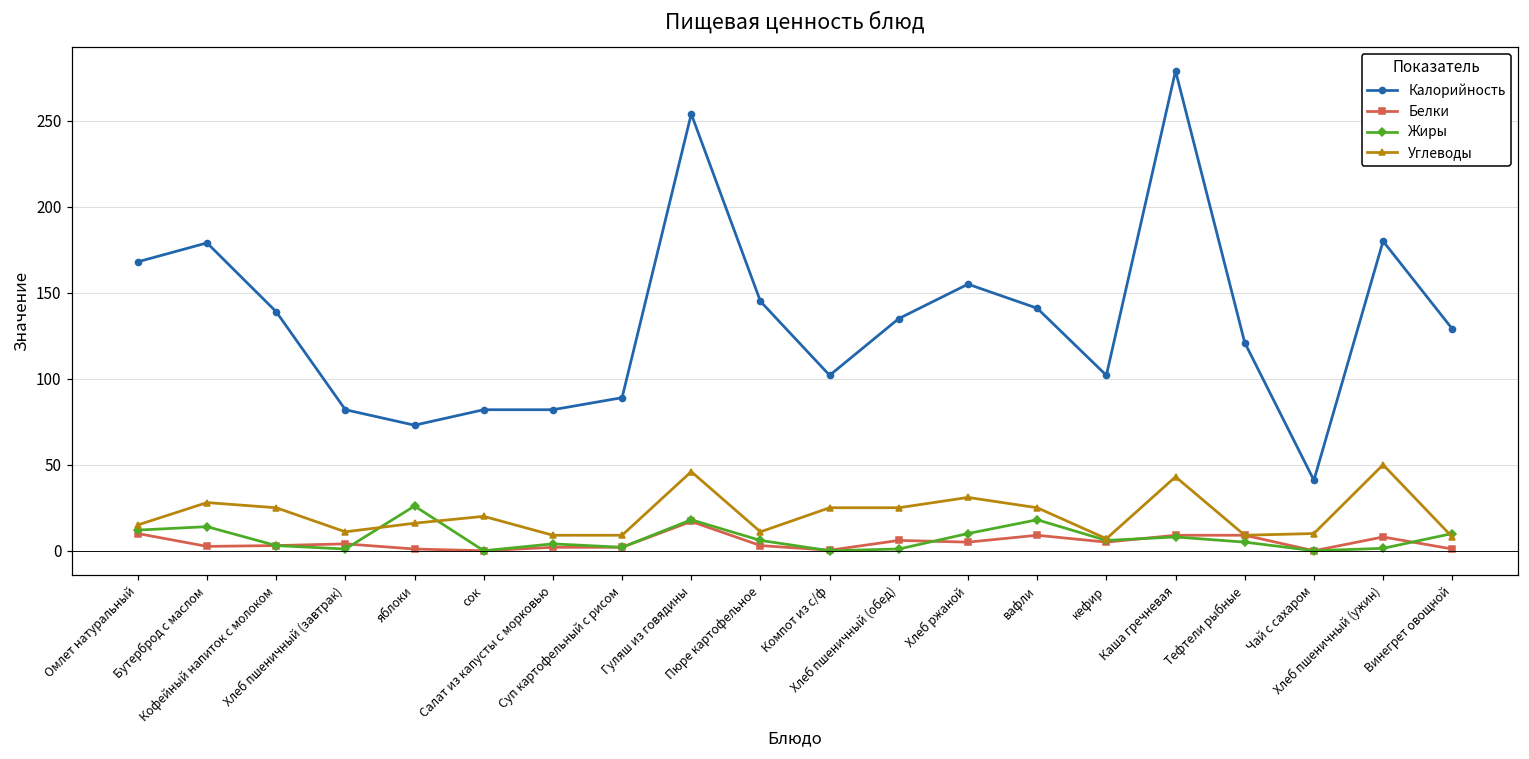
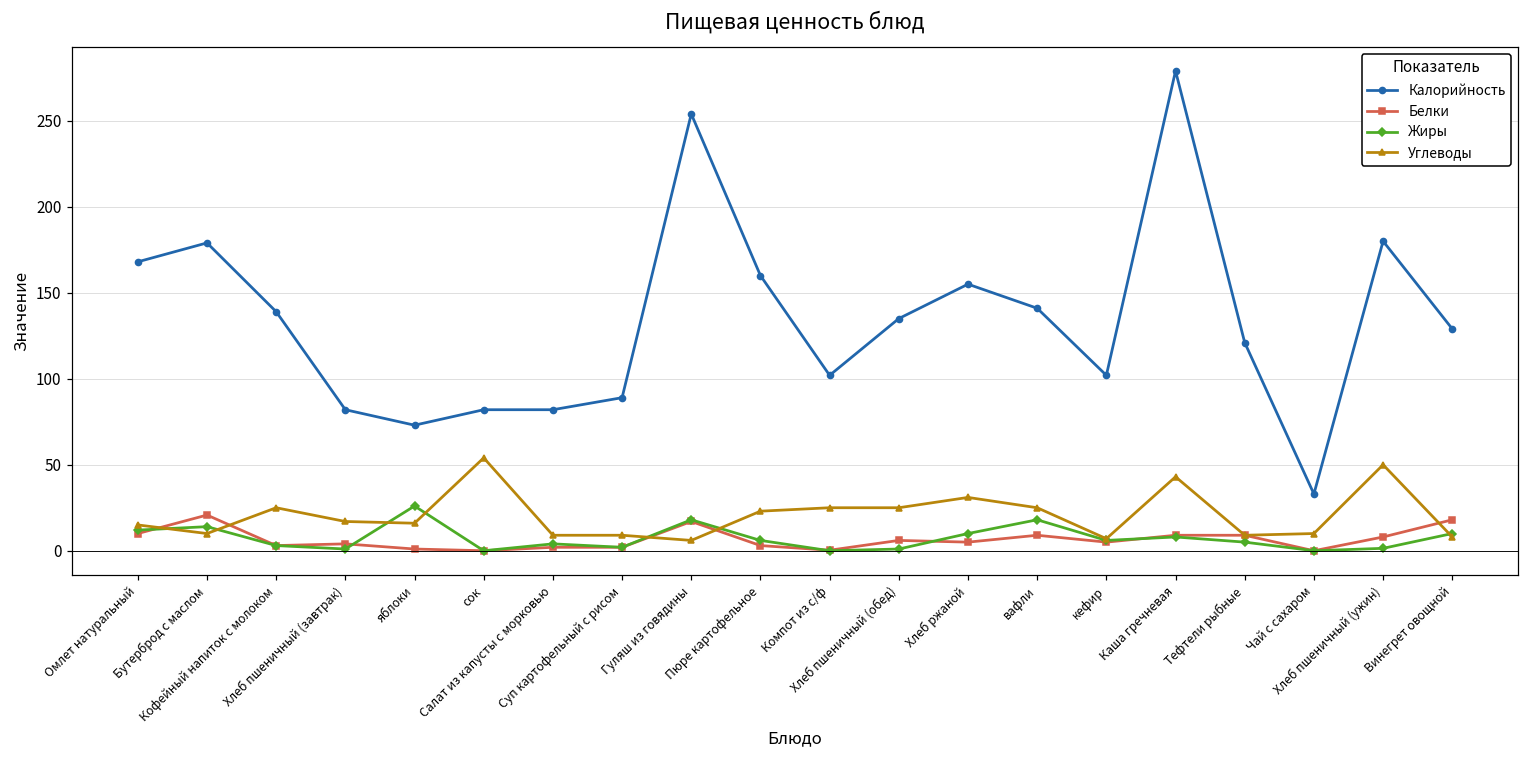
Белки, Бутерброд с маслом: 3 -> 21
Углеводы, Бутерброд с маслом: 28 -> 10
Углеводы, Хлеб пшеничный (завтрак): 11 -> 17
Углеводы, сок: 20 -> 54
Углеводы, Гуляш из говядины: 46 -> 6
Калорийность, Пюре картофельное: 145 -> 160
Углеводы, Пюре картофельное: 11 -> 23
Калорийность, Чай с сахаром: 41 -> 33
Белки, Винегрет овощной: 1 -> 18
